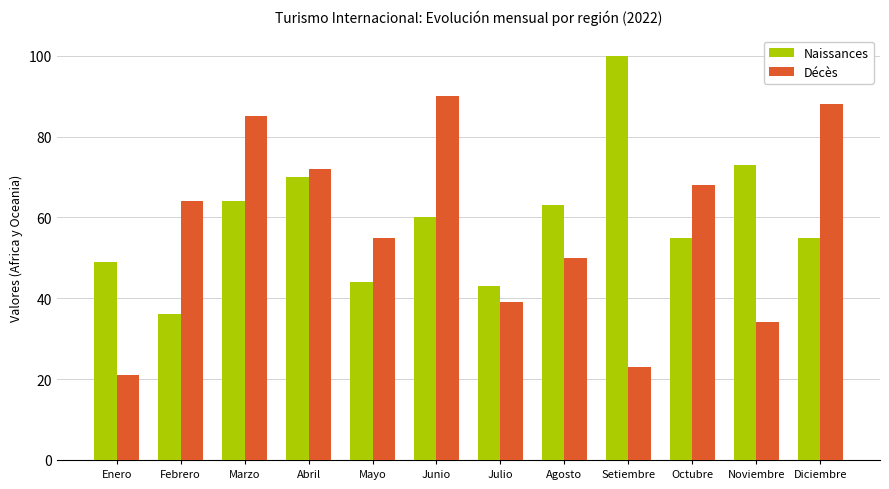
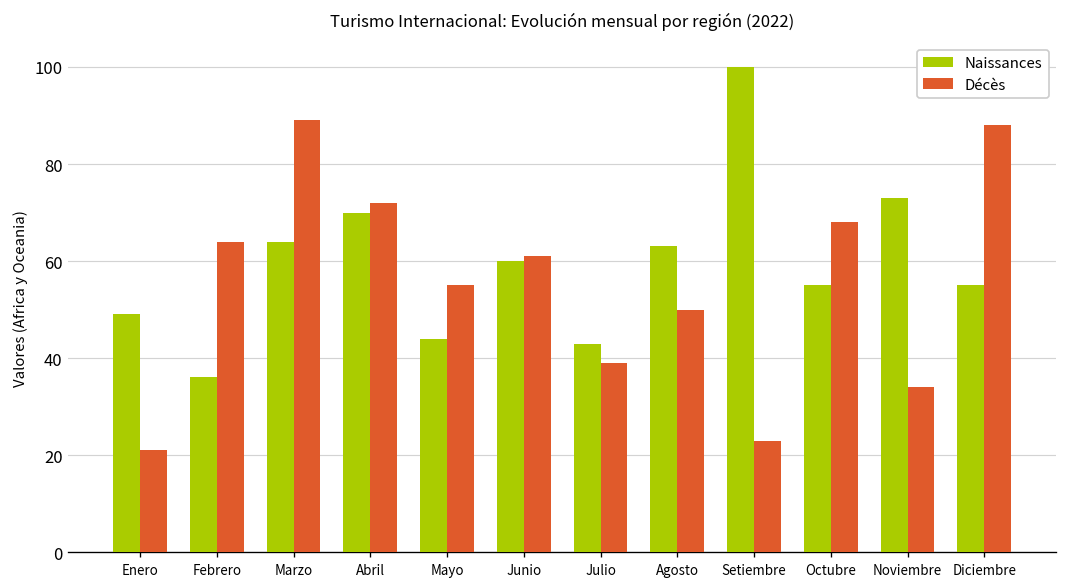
Décès, Marzo: 85 -> 89
Décès, Junio: 90 -> 61
